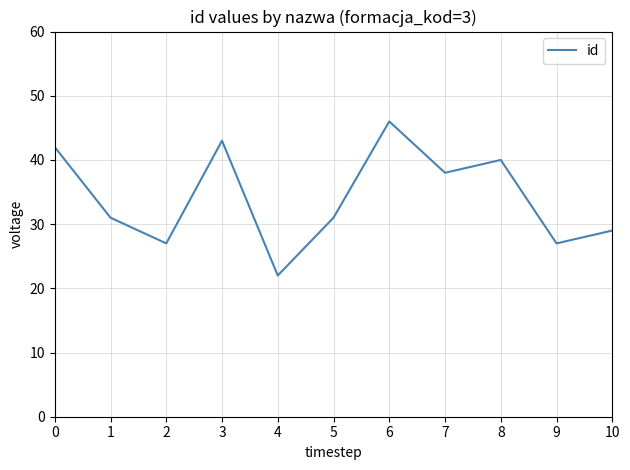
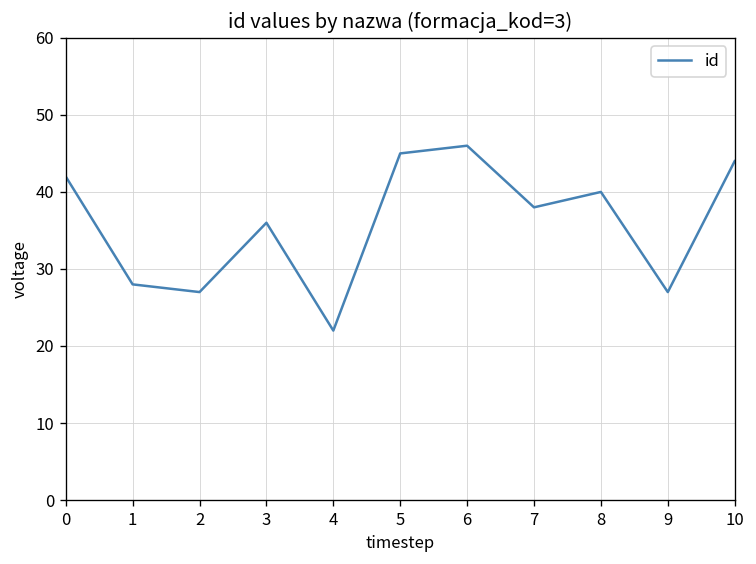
1: 31 -> 28
3: 43 -> 36
5: 31 -> 45
10: 29 -> 44
